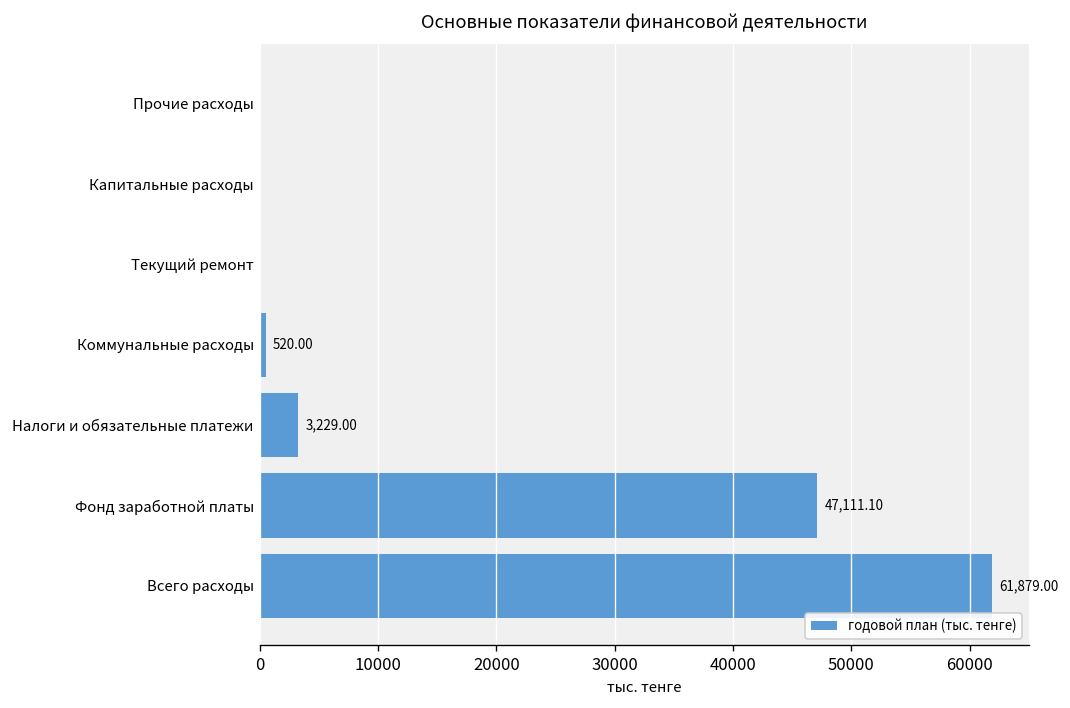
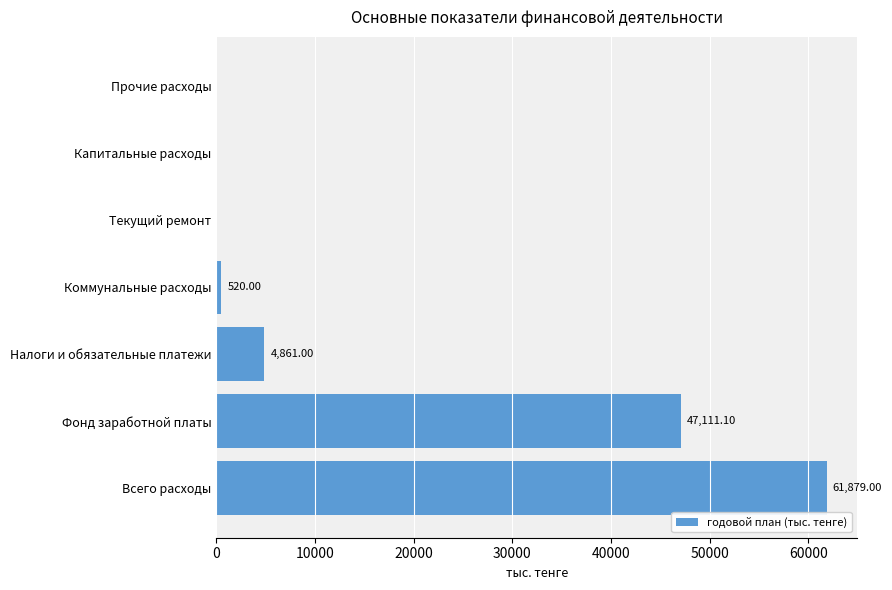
Налоги и обязательные платежи: 3,229.00 -> 4,861.00
